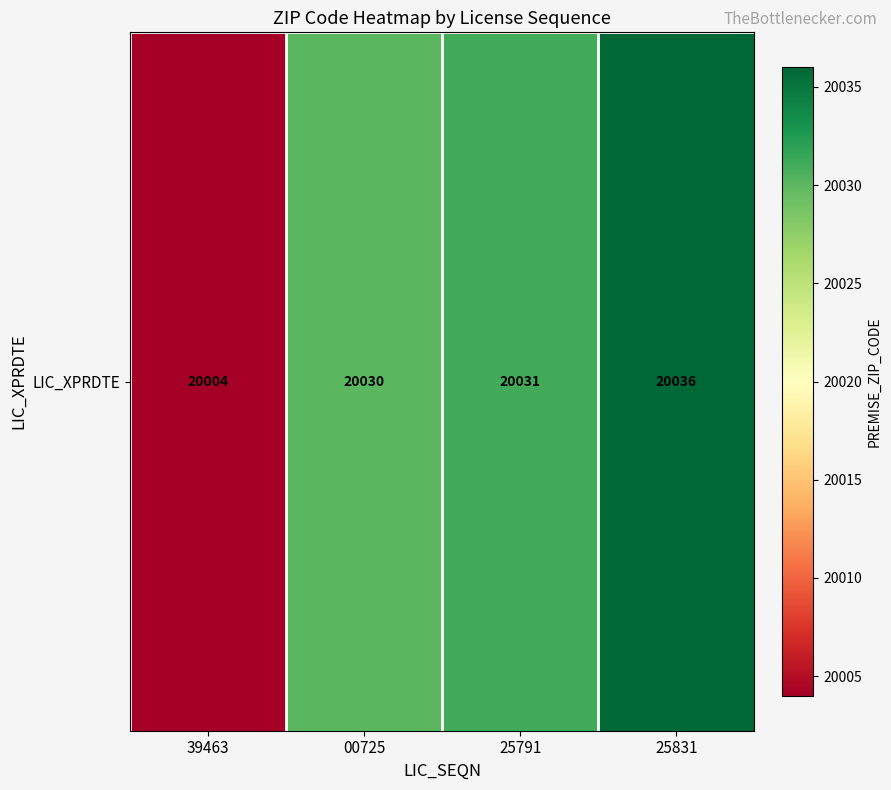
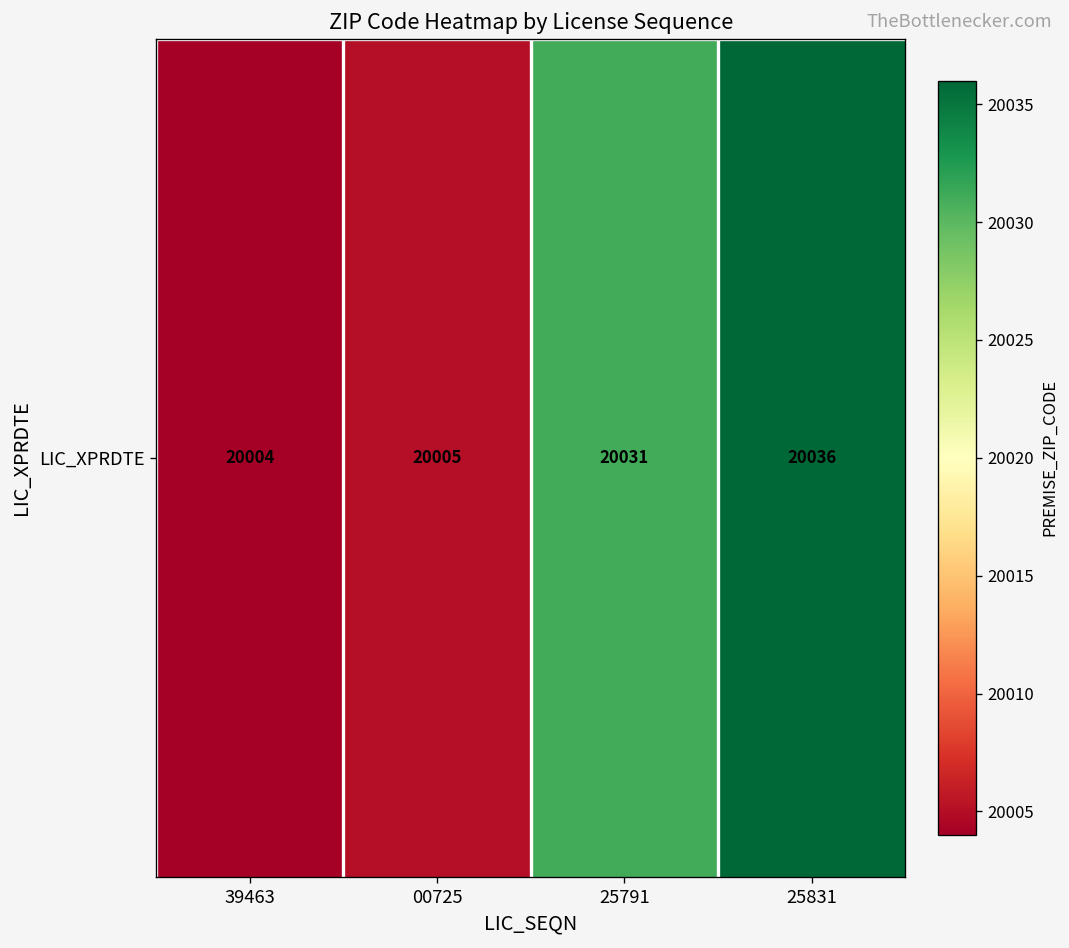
LIC_XPRDTE, 00725: 20030 -> 20005
